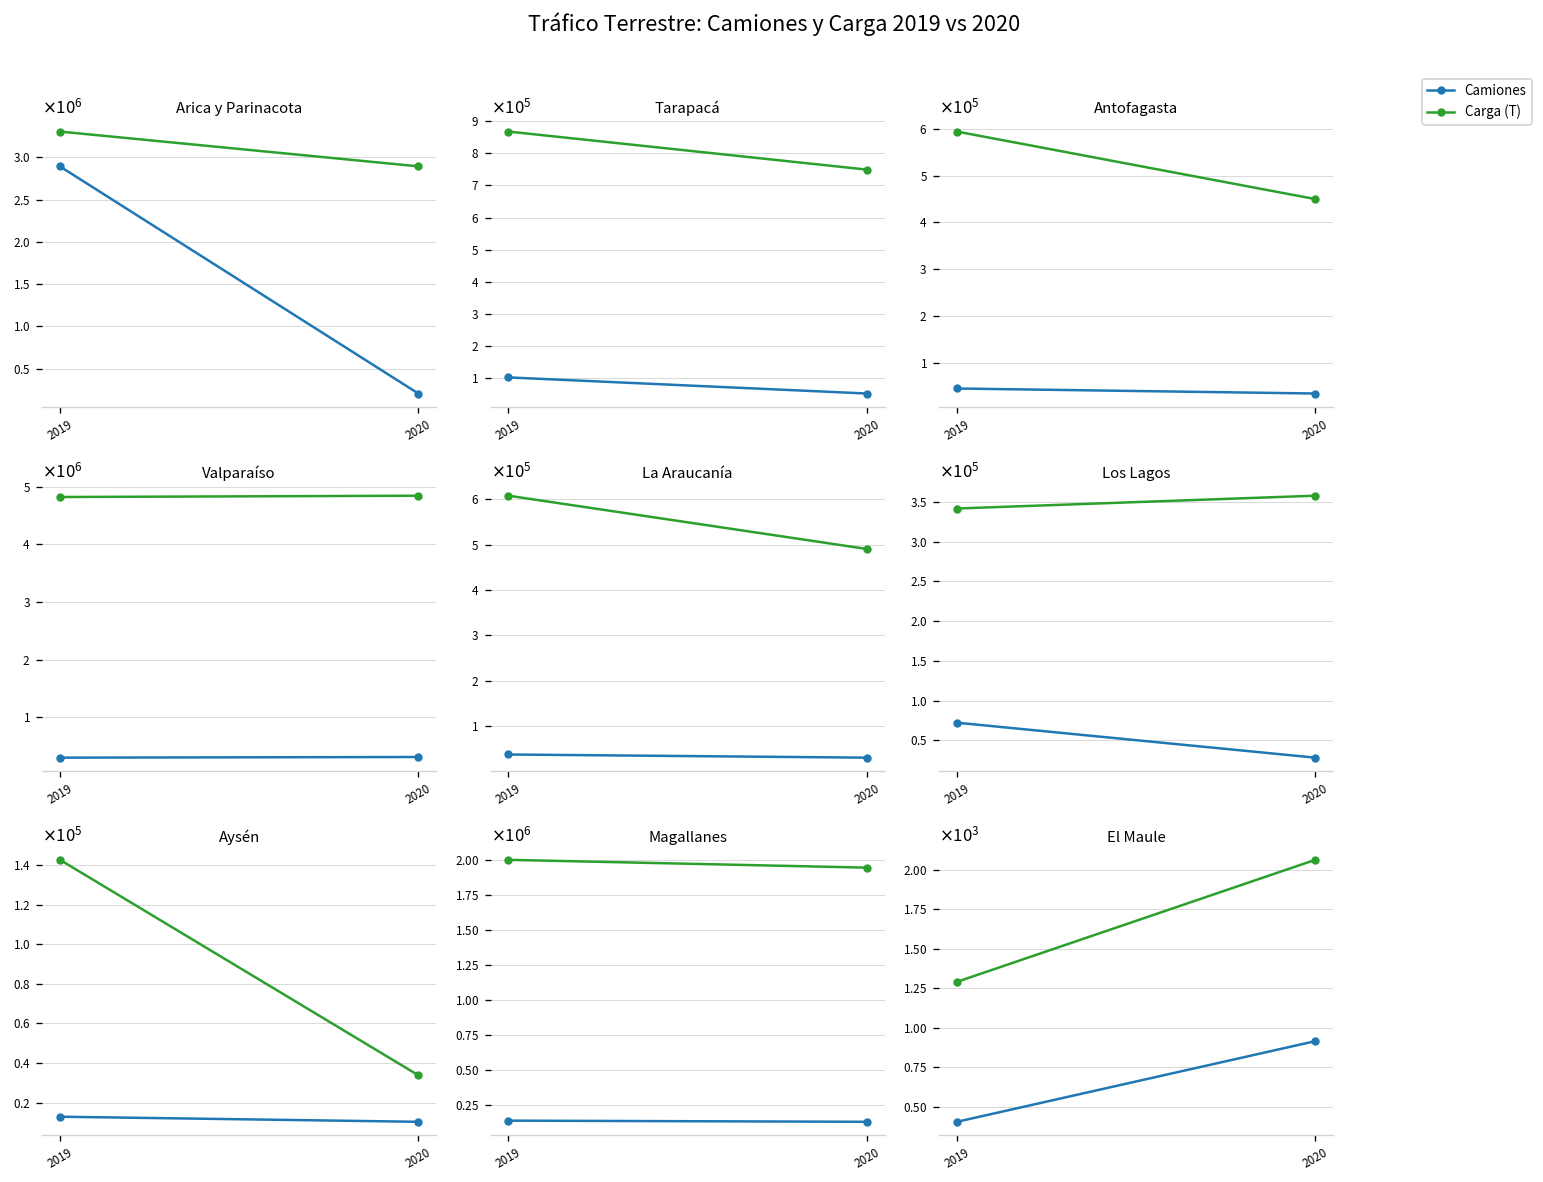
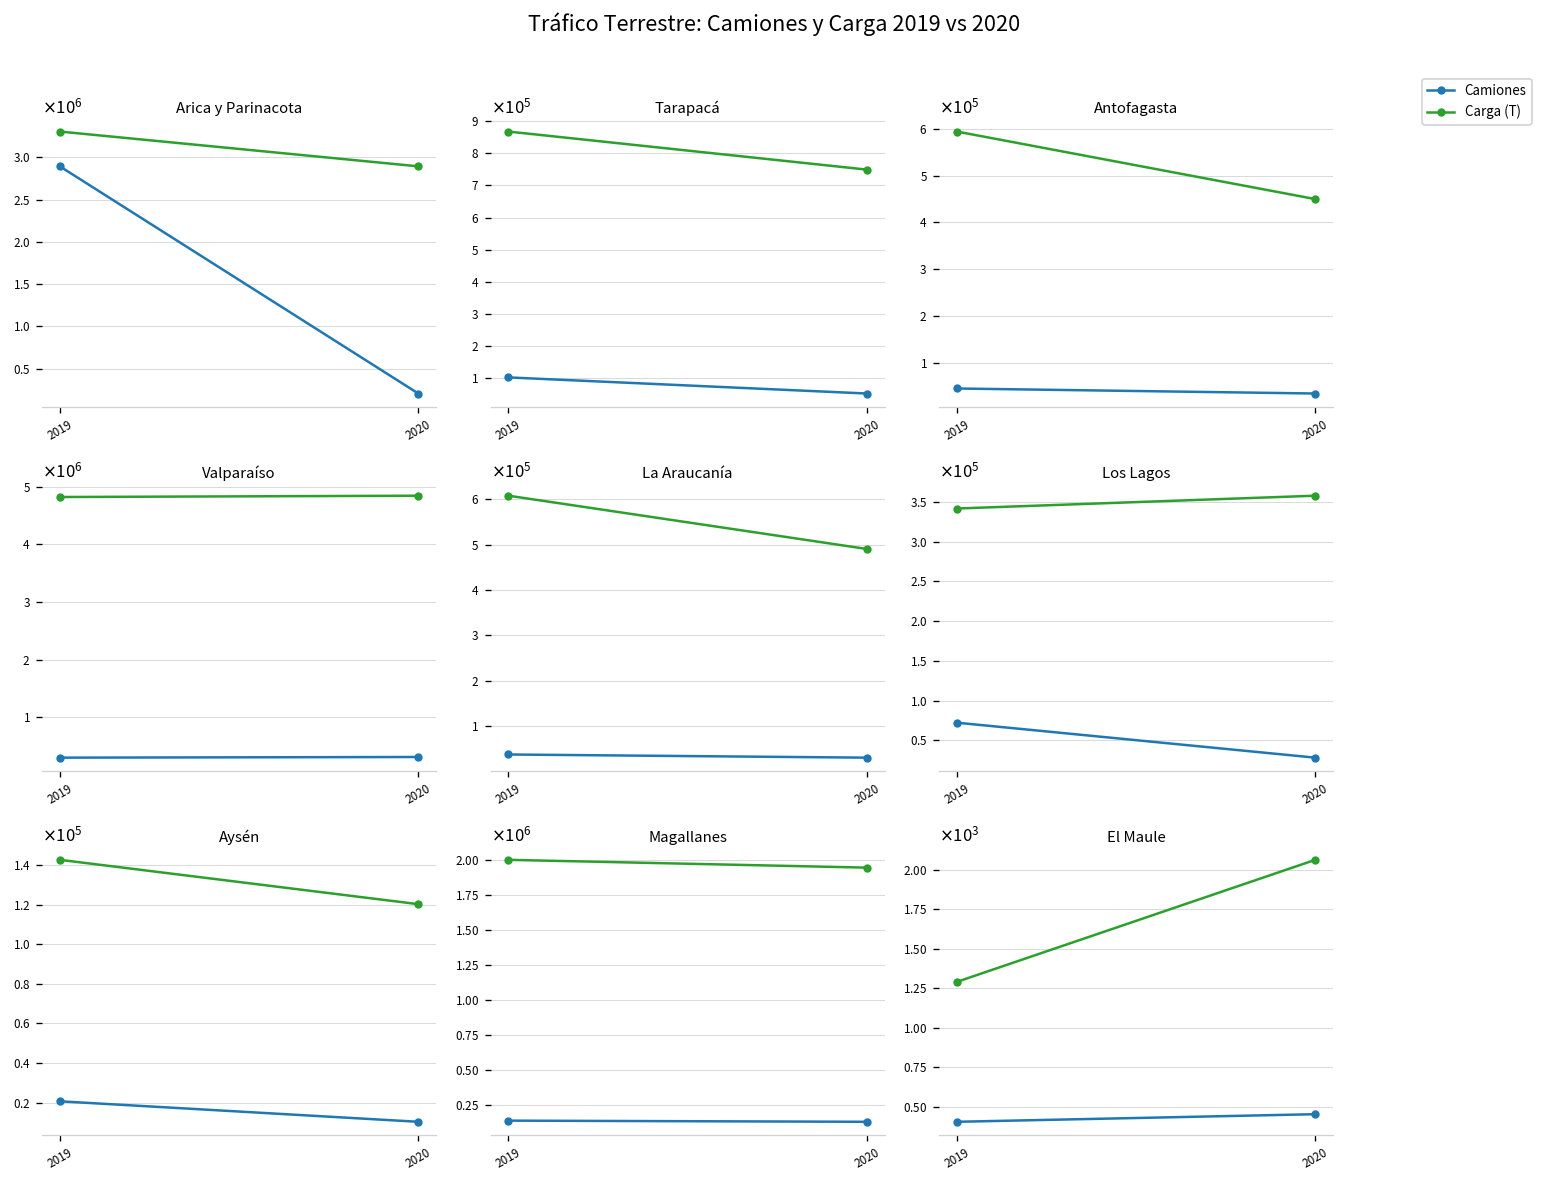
Aysén, Camiones, 2019: 13000 -> 21000
Aysén, Carga (T), 2020: 34000 -> 120000
El Maule, Camiones, 2020: 920 -> 450
